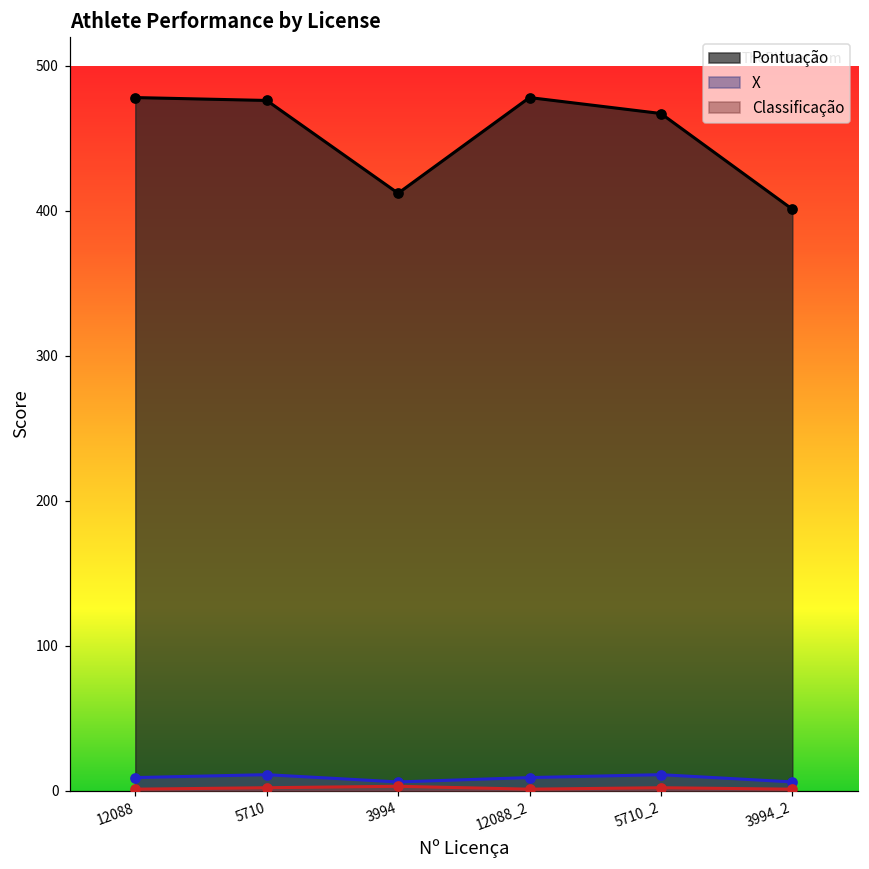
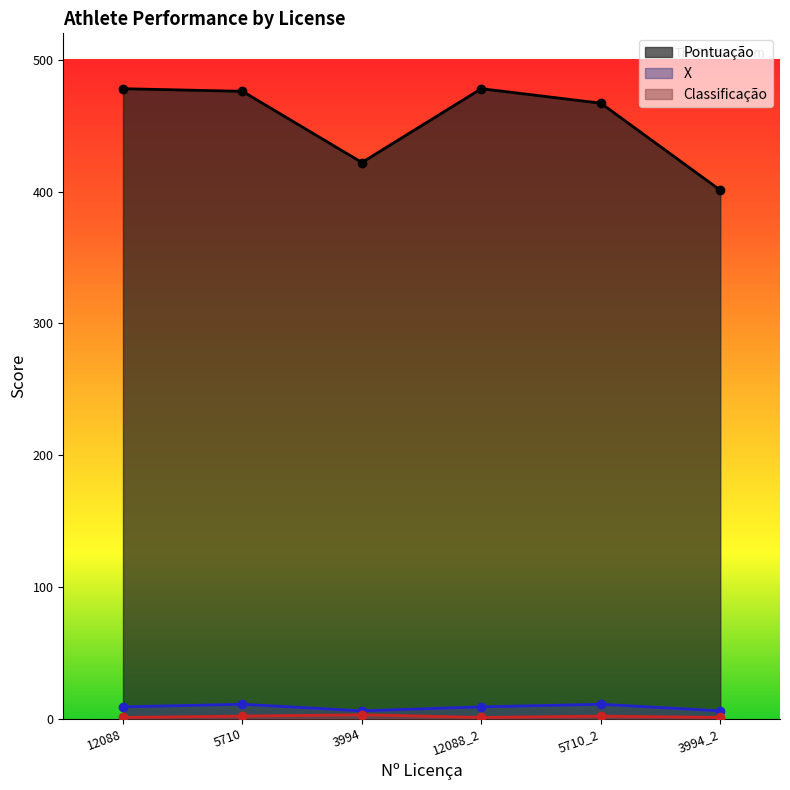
Pontuação, 3994: 412 -> 422
